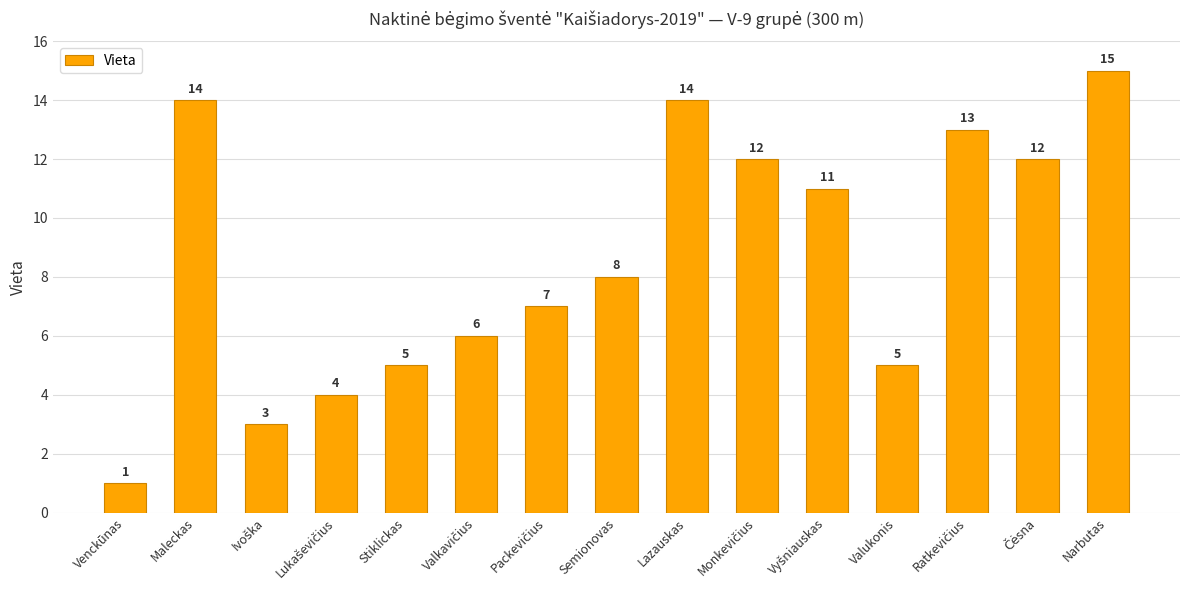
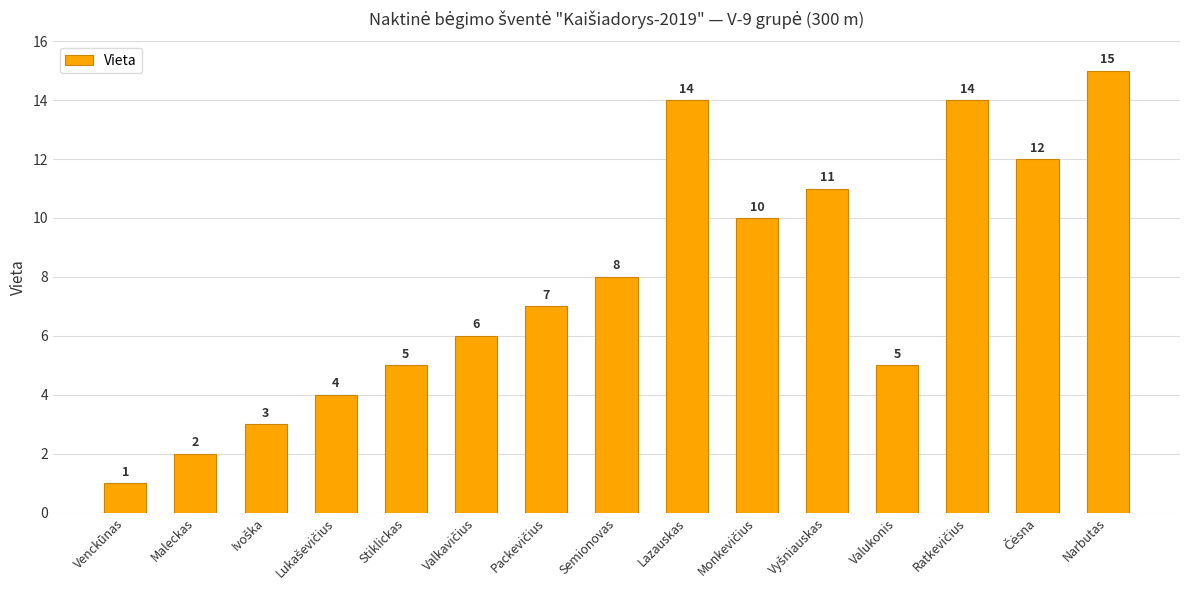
Maleckas: 14 -> 2
Monkevičius: 12 -> 10
Ratkevičius: 13 -> 14
